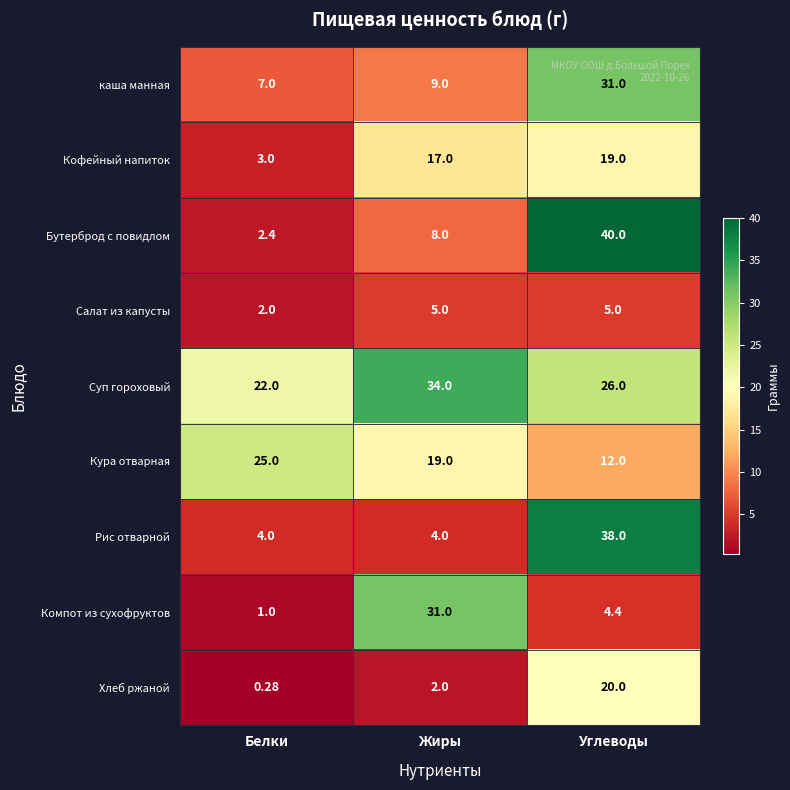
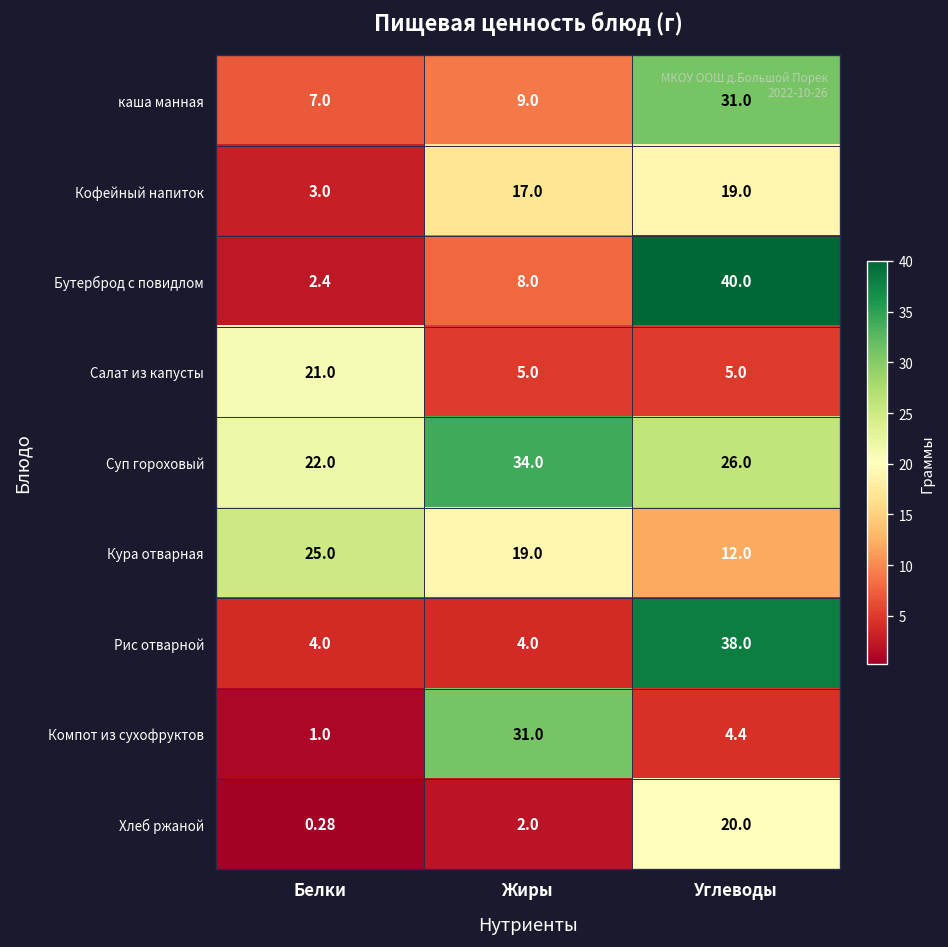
Салат из капусты, Белки: 2.0 -> 21.0
